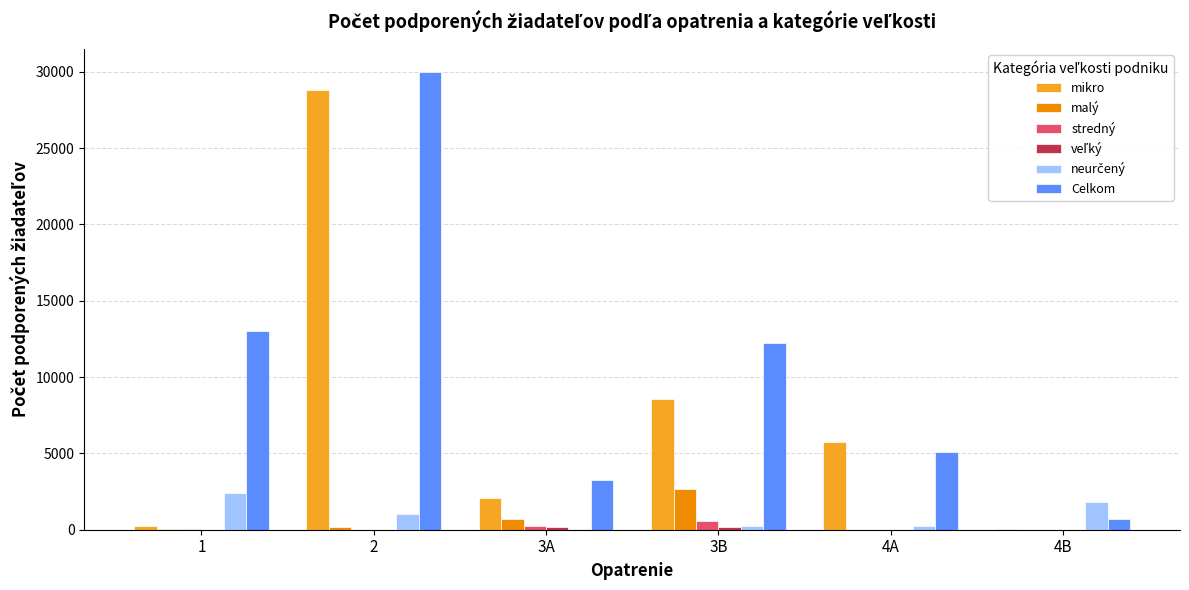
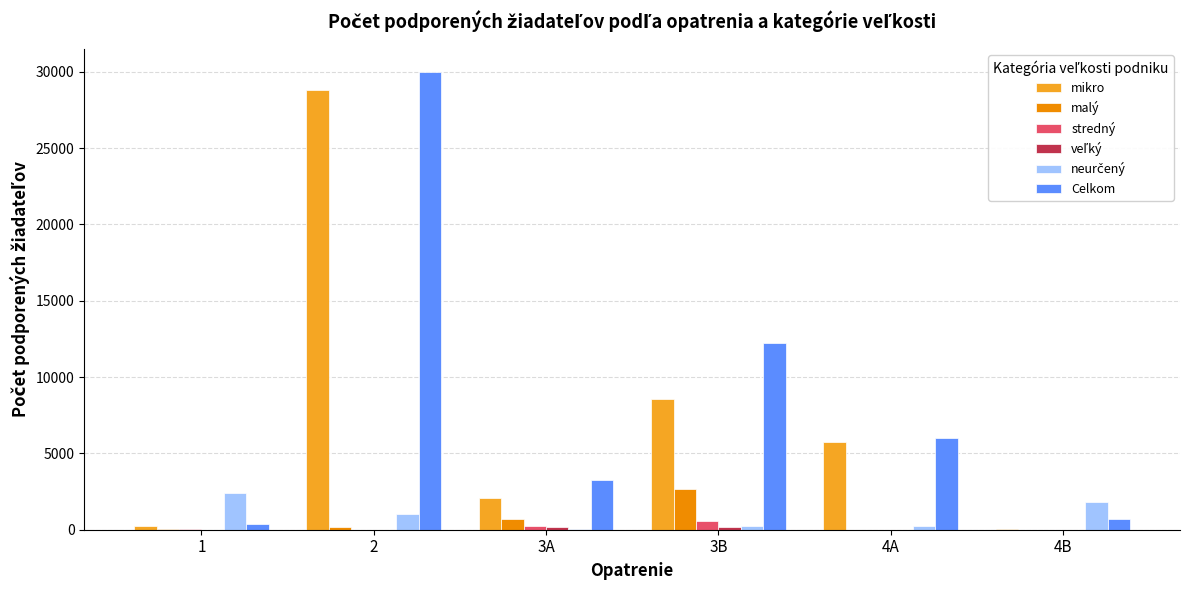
Celkom, 1: 13000 -> 400
Celkom, 4A: 5100 -> 6000
